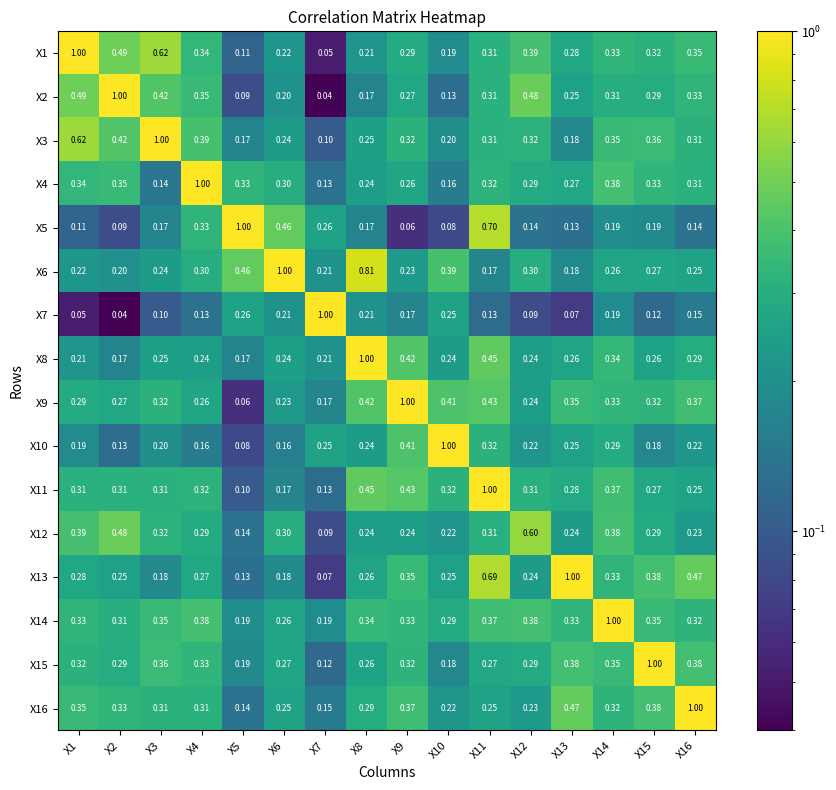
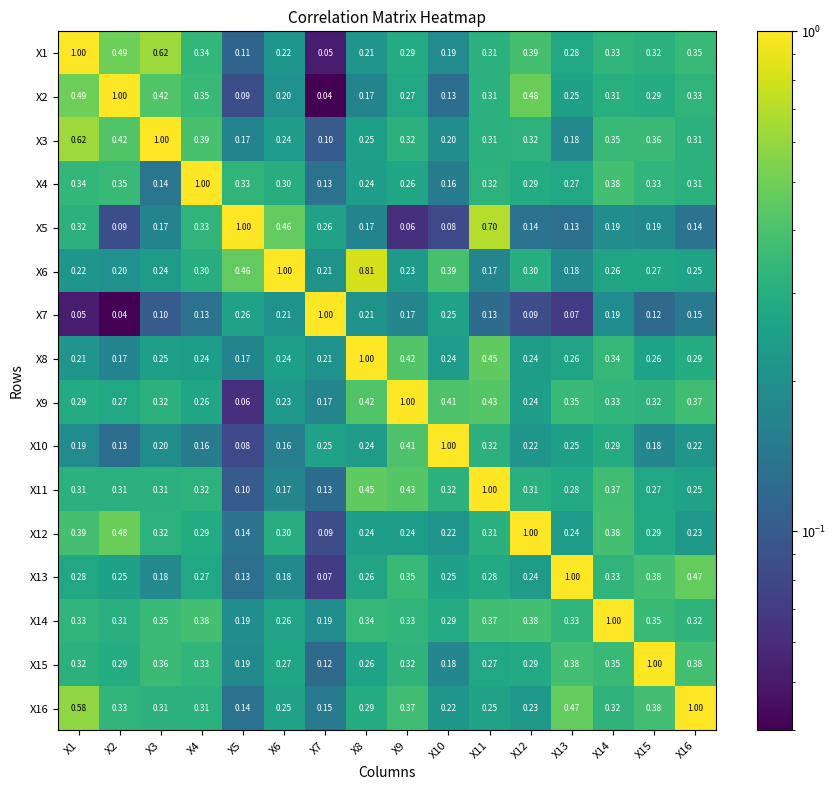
X5, X1: 0.11 -> 0.32
X12, X12: 0.60 -> 1.00
X13, X11: 0.69 -> 0.28
X16, X1: 0.35 -> 0.58
